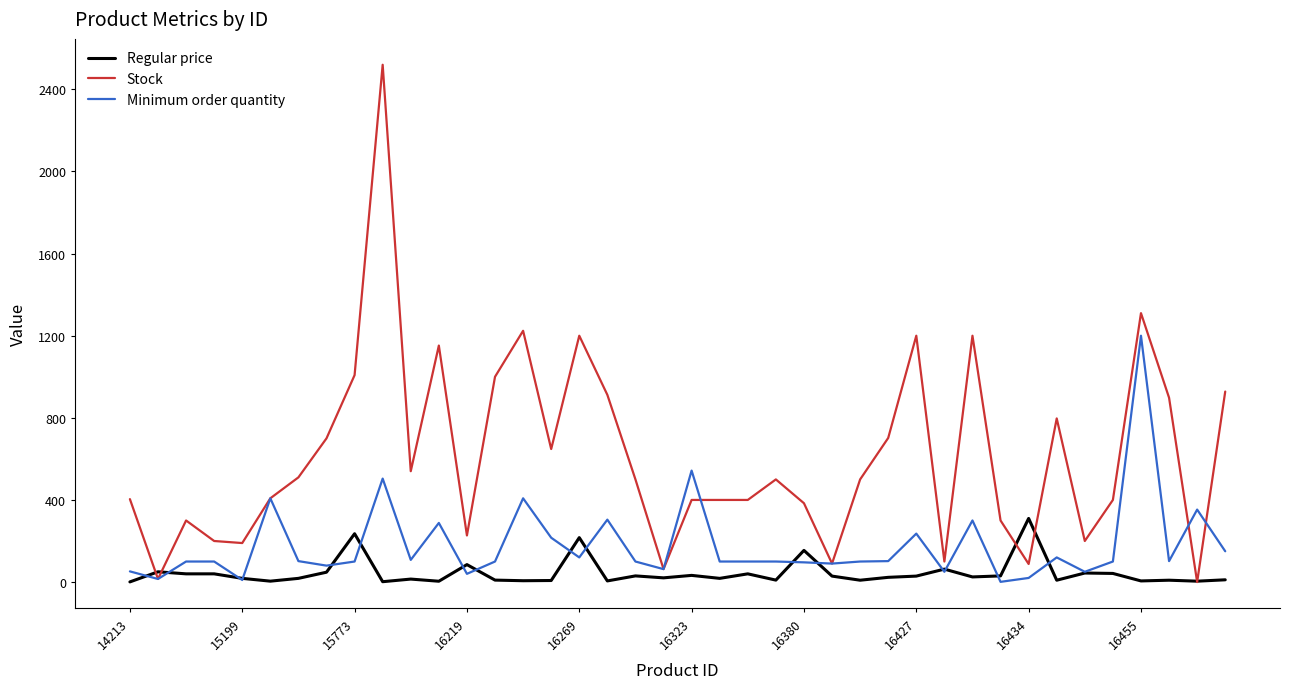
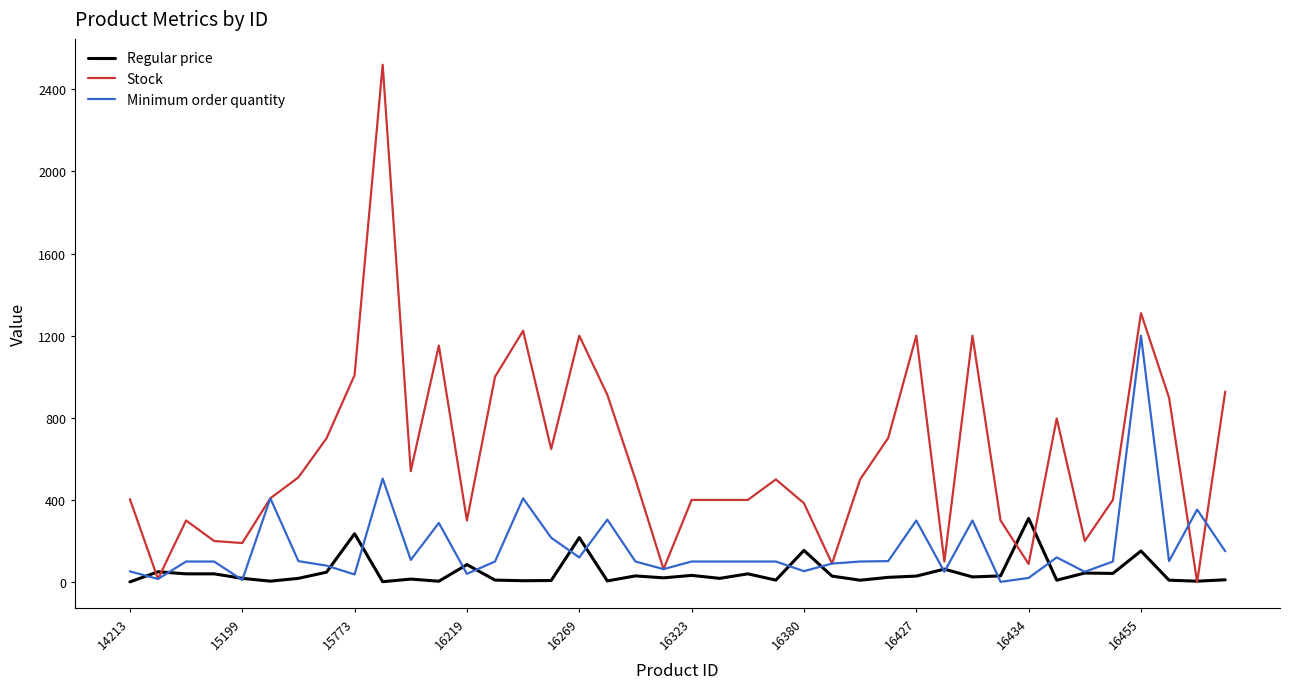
Minimum order quantity, 15773: 100 -> 40
Stock, 16219: 230 -> 300
Minimum order quantity, 16323: 540 -> 100
Minimum order quantity, 16380: 100 -> 50
Minimum order quantity, 16427: 240 -> 300
Regular price, 16455: 10 -> 150
